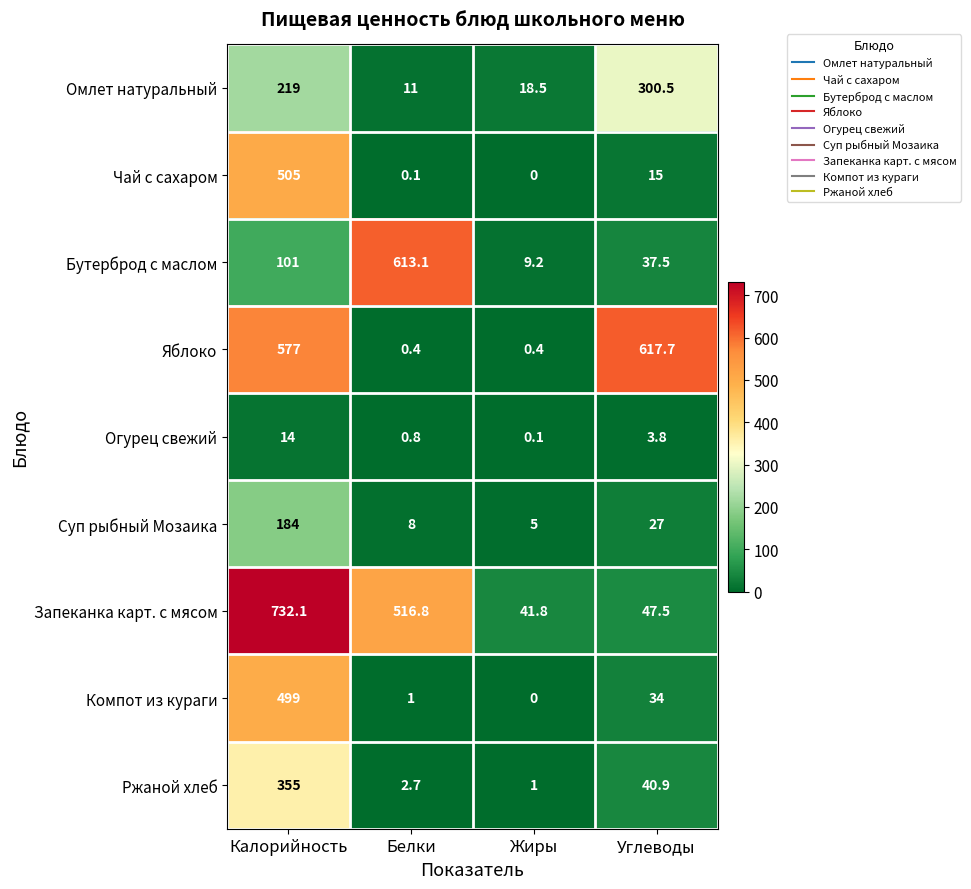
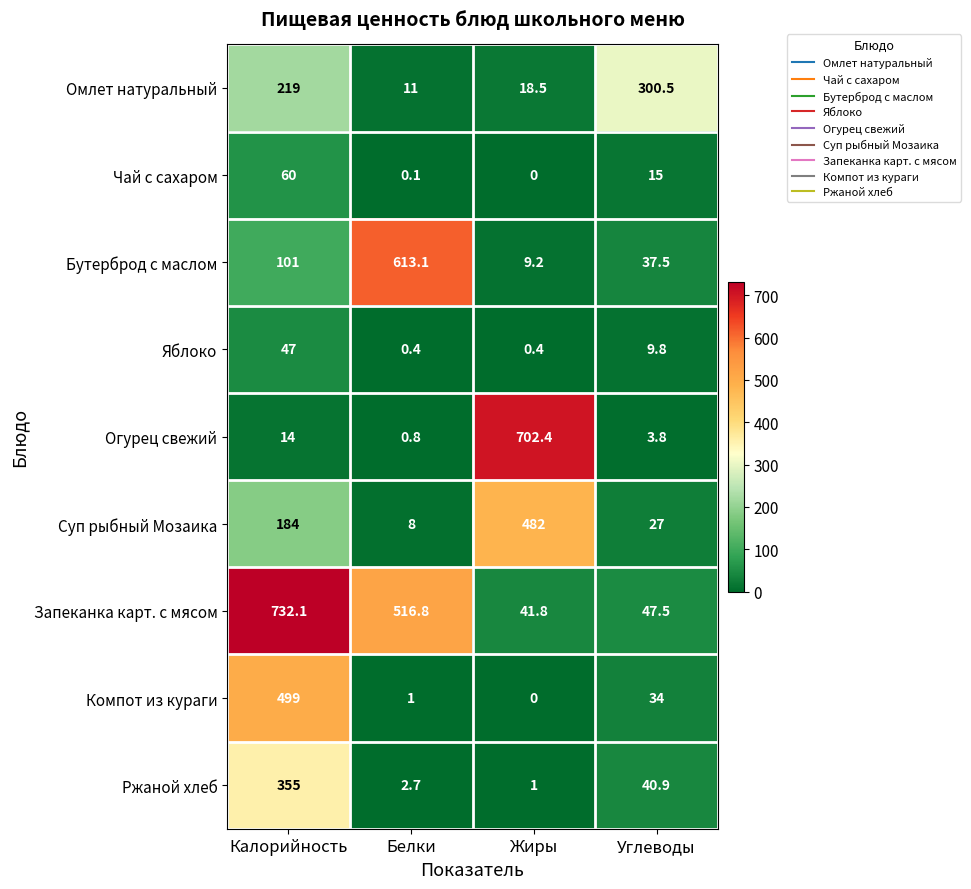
Чай с сахаром, Калорийность: 505 -> 60
Яблоко, Калорийность: 577 -> 47
Яблоко, Углеводы: 617.7 -> 9.8
Огурец свежий, Жиры: 0.1 -> 702.4
Суп рыбный Мозаика, Жиры: 5 -> 482
